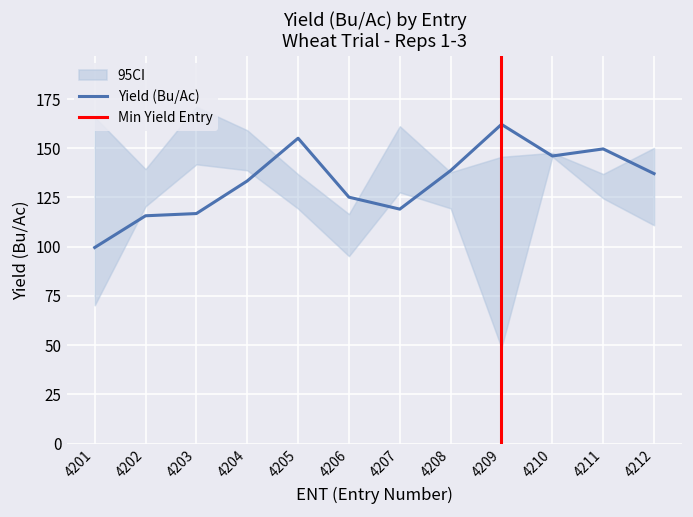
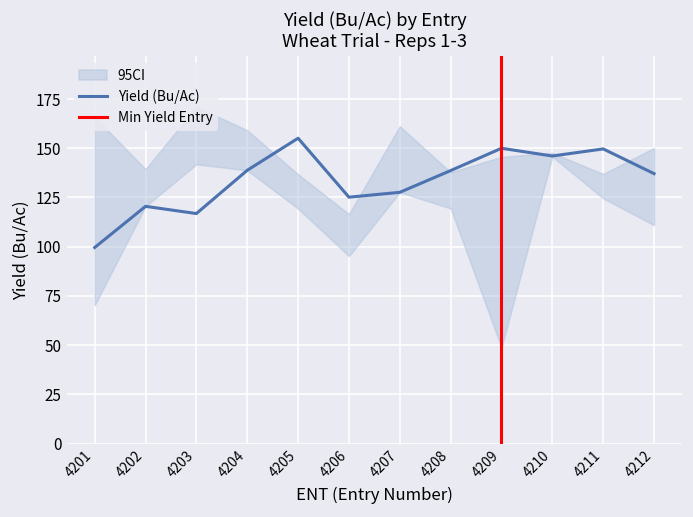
Yield (Bu/Ac), 4202: 116 -> 121
Yield (Bu/Ac), 4204: 133 -> 139
Yield (Bu/Ac), 4207: 119 -> 128
Yield (Bu/Ac), 4209: 162 -> 150
